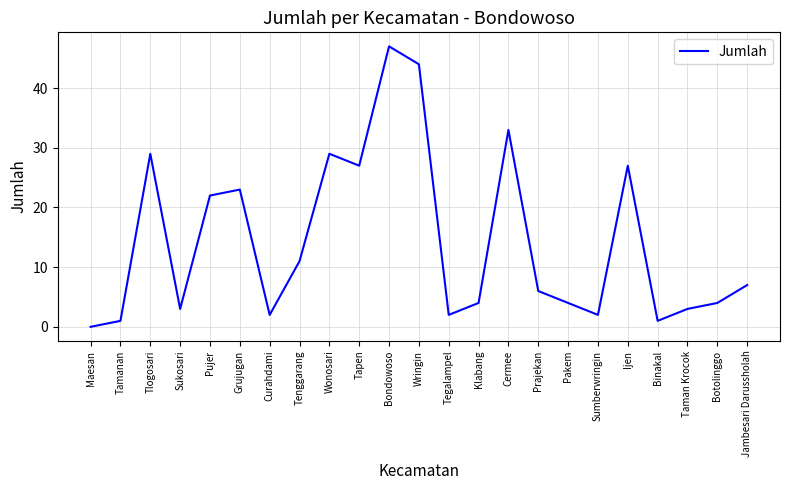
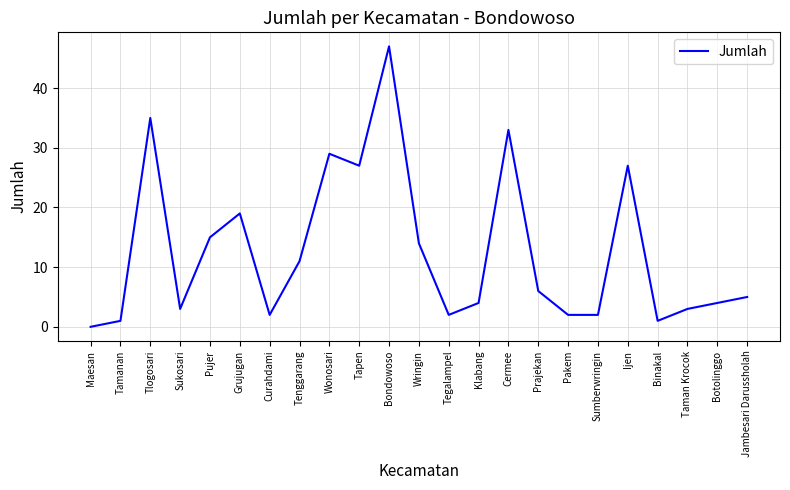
Tlogosari: 29 -> 35
Pujer: 22 -> 15
Grujugan: 23 -> 19
Wringin: 44 -> 14
Pakem: 4 -> 2
Jambesari Darussholah: 7 -> 5
